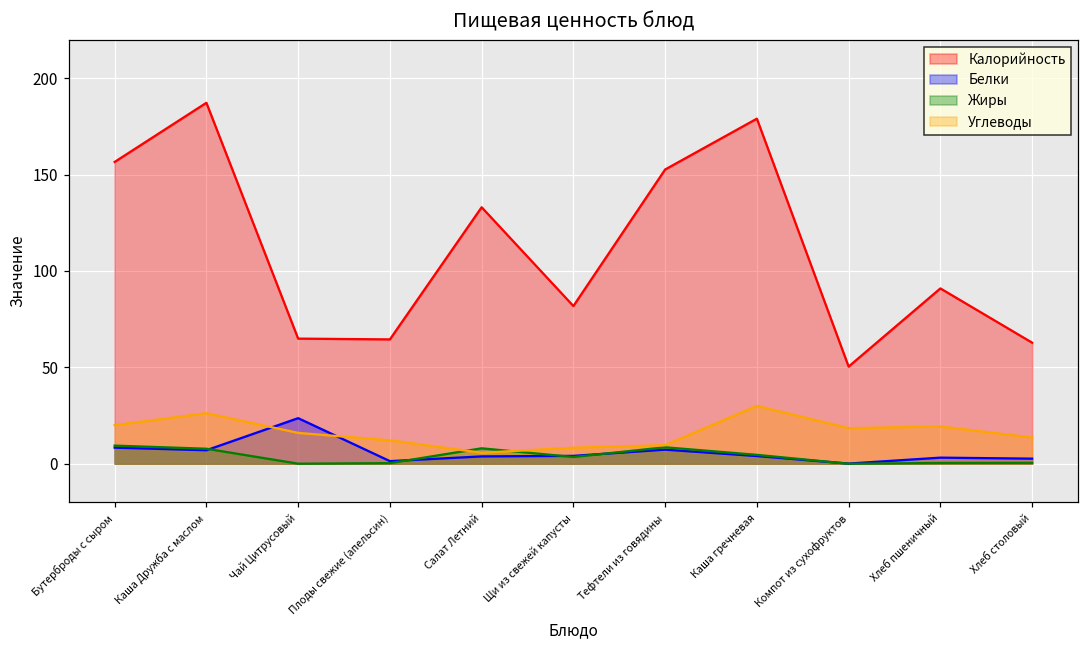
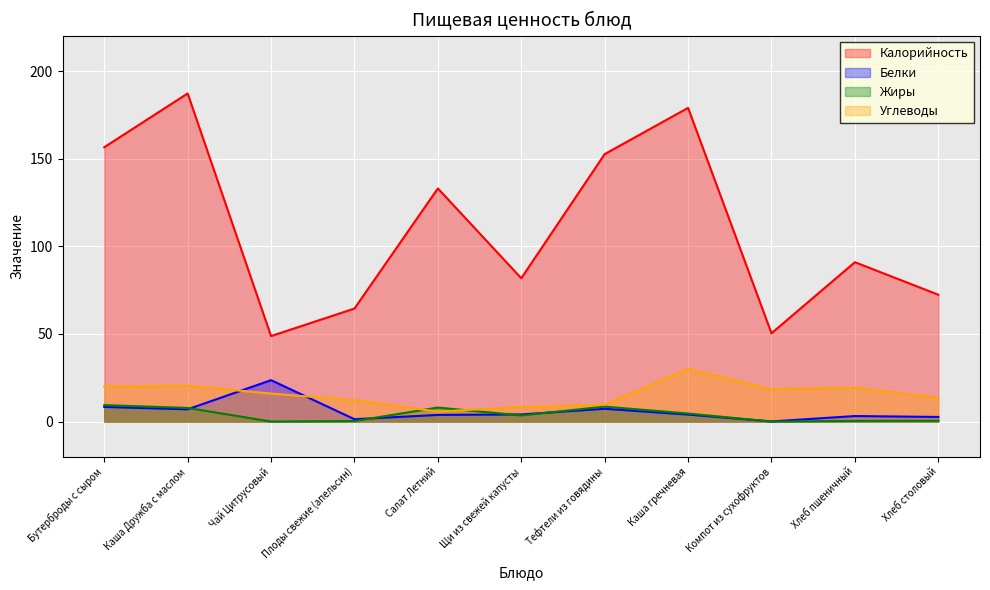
Углеводы, Каша Дружба с маслом: 26 -> 20
Калорийность, Чай Цитрусовый: 65 -> 49
Калорийность, Хлеб столовый: 63 -> 72
